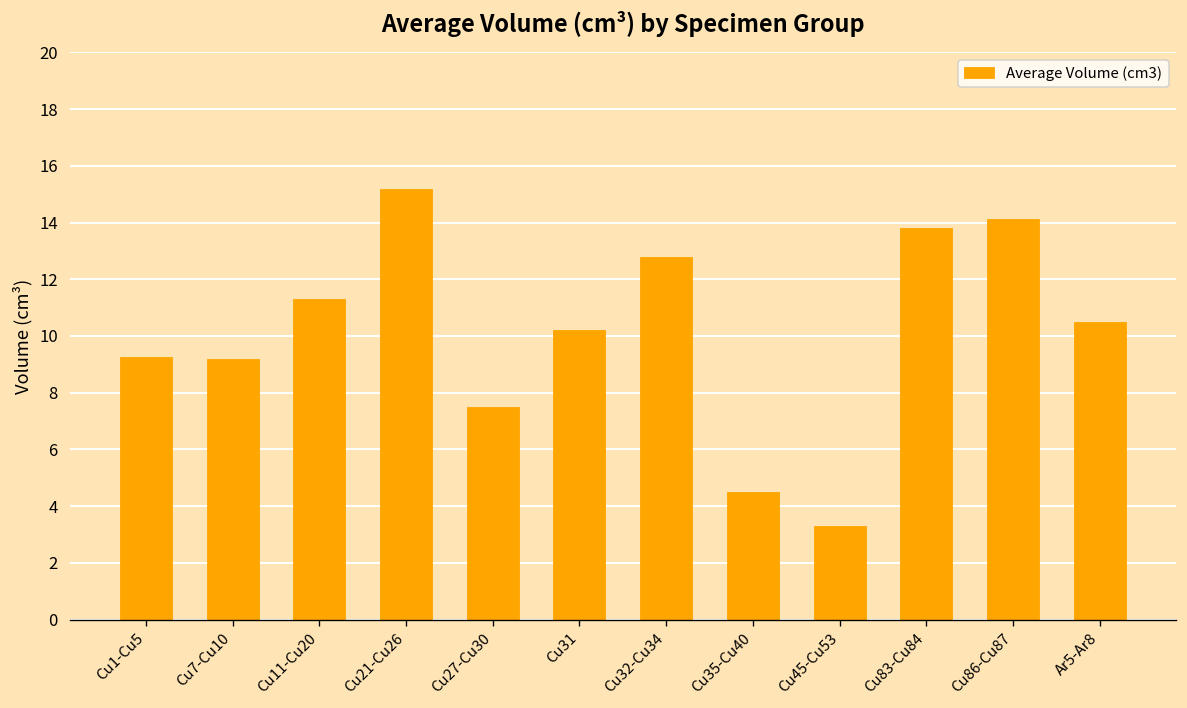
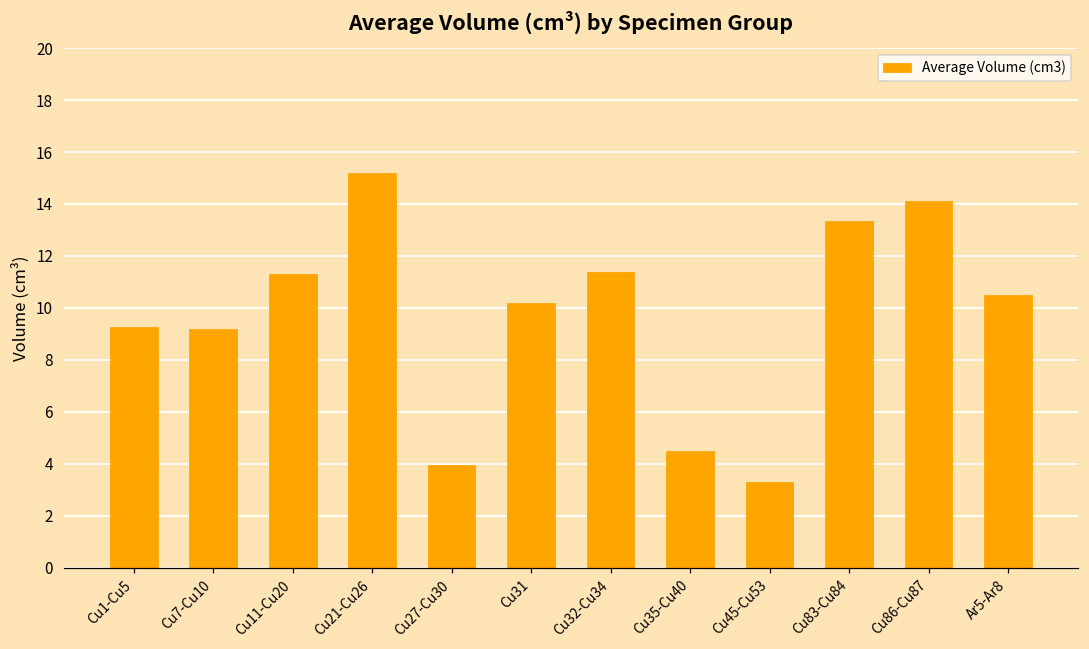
Cu27-Cu30: 7.5 -> 4.0
Cu32-Cu34: 12.8 -> 11.4
Cu83-Cu84: 13.8 -> 13.3
